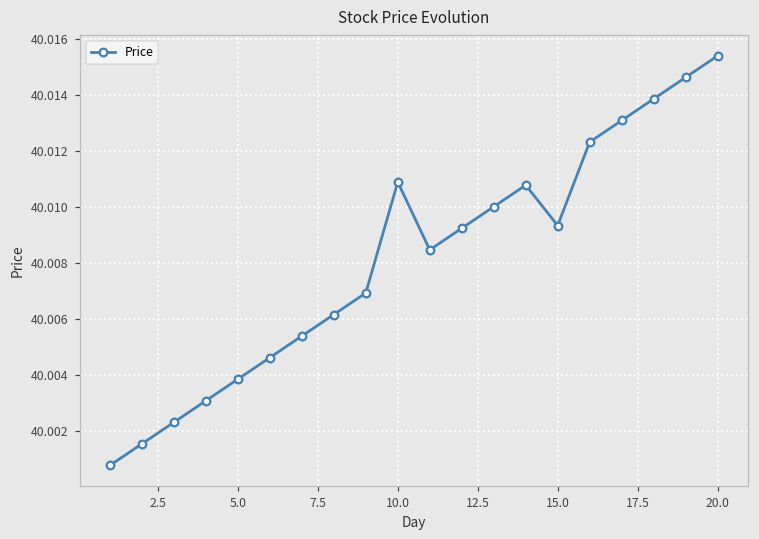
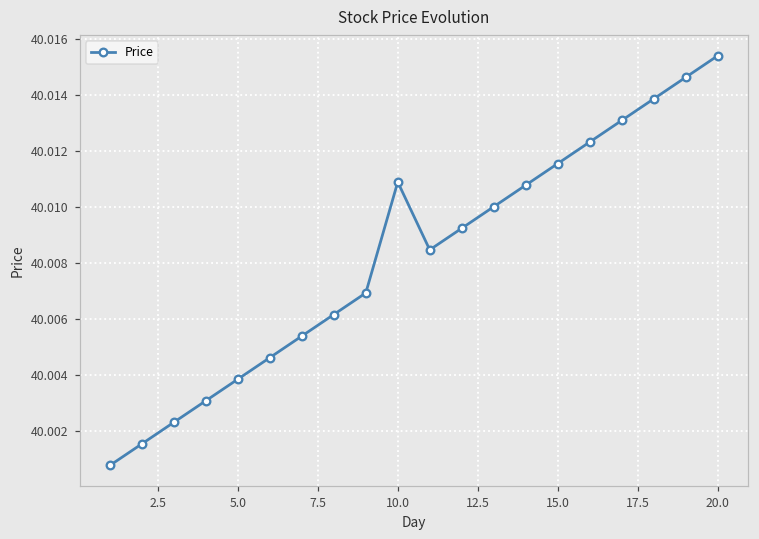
15.0: 40.0093 -> 40.0115
